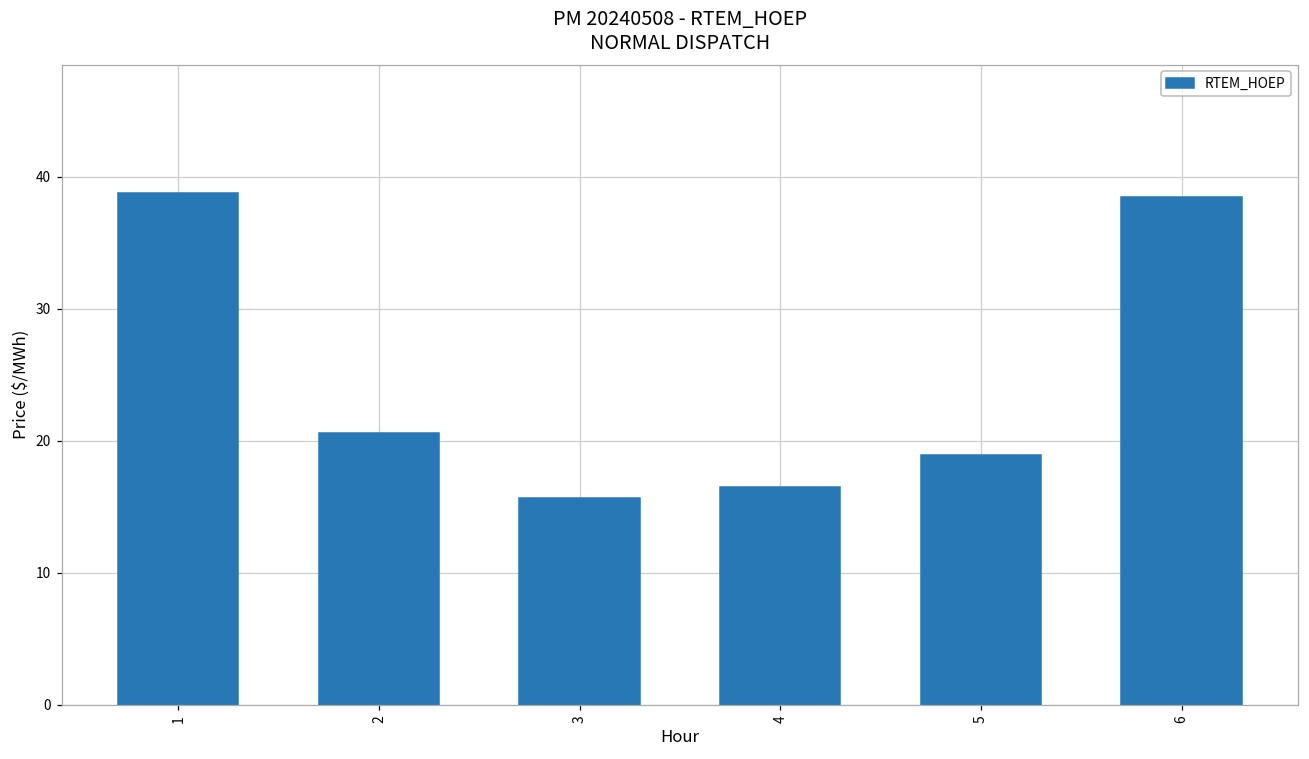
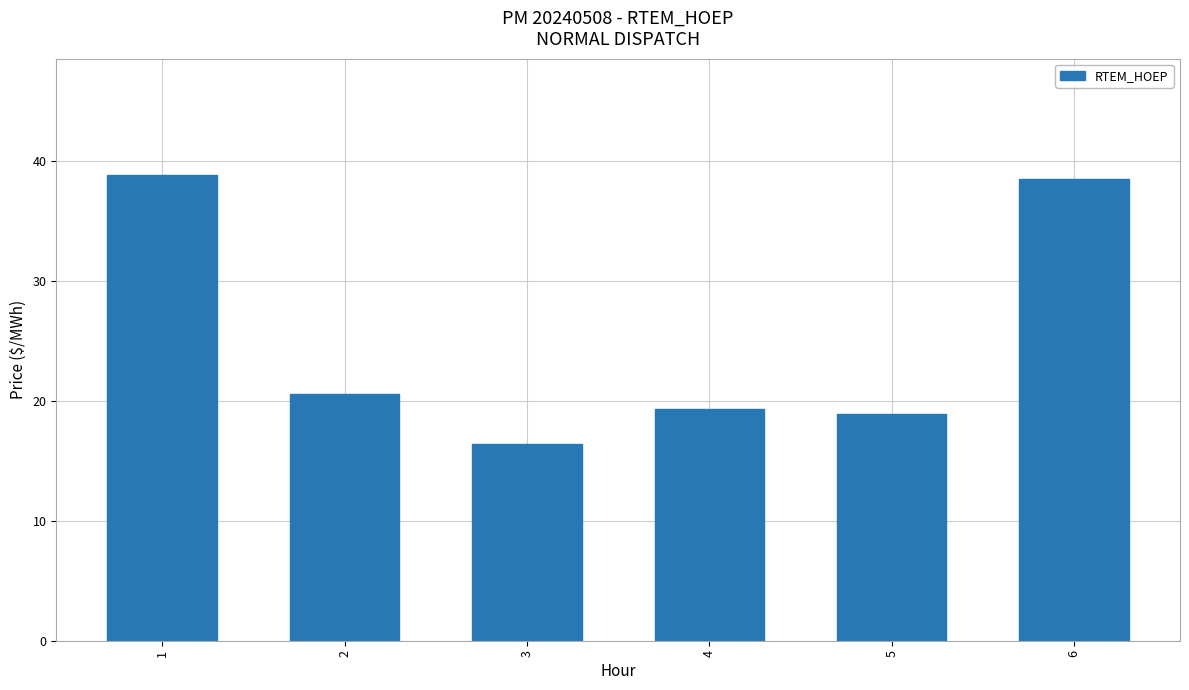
3: 15.7 -> 16.4
4: 16.5 -> 19.3
